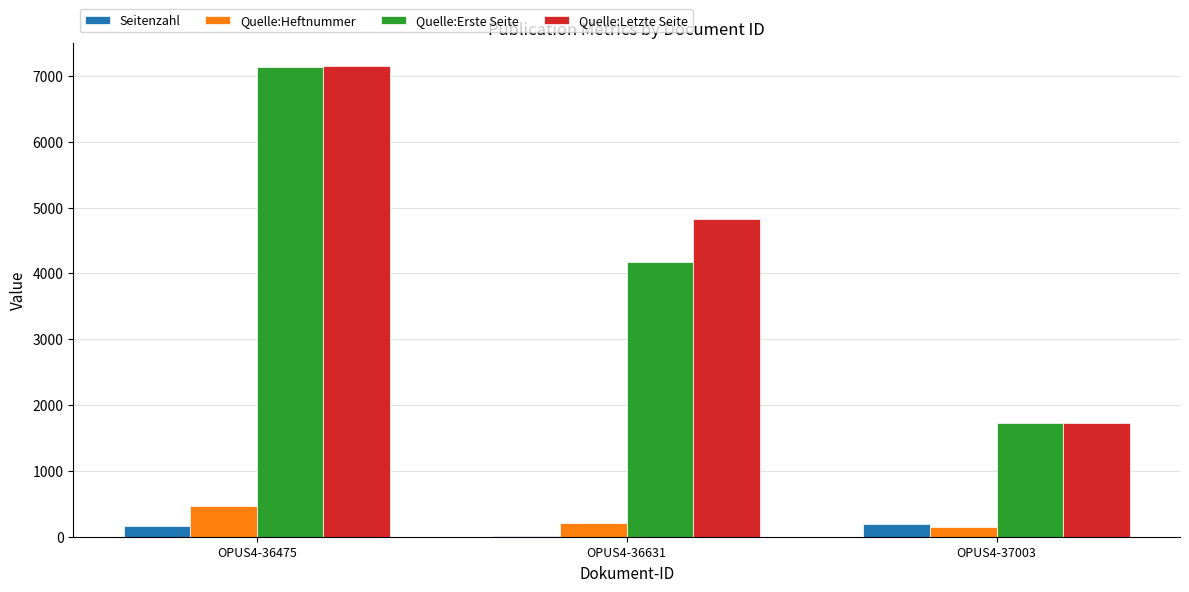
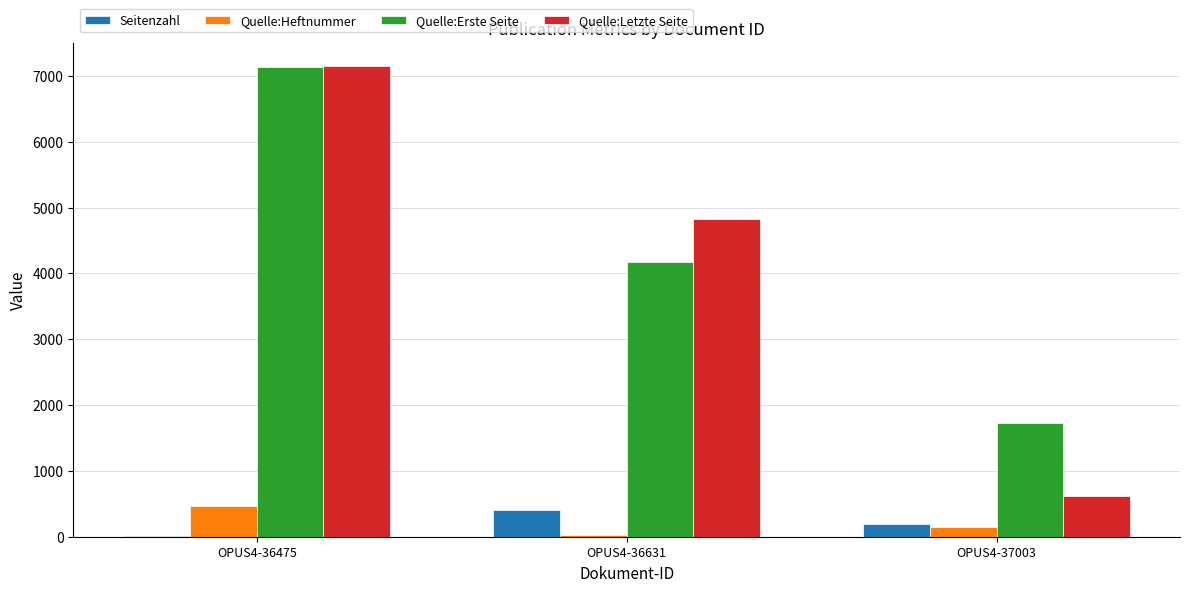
Seitenzahl, OPUS4-36475: 200 -> 0
Seitenzahl, OPUS4-36631: 0 -> 400
Quelle:Heftnummer, OPUS4-36631: 200 -> 0
Quelle:Letzte Seite, OPUS4-37003: 1700 -> 600
